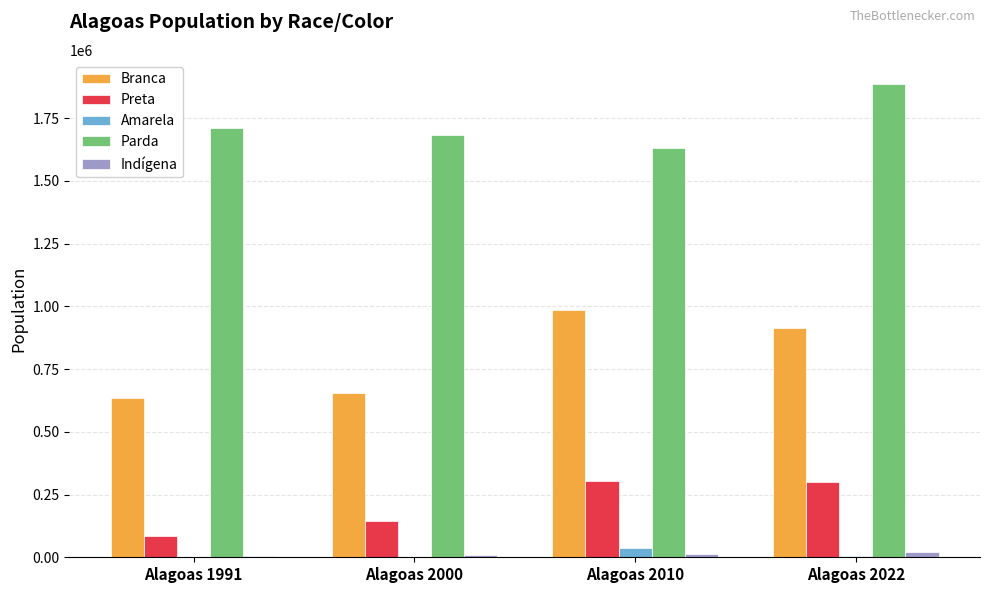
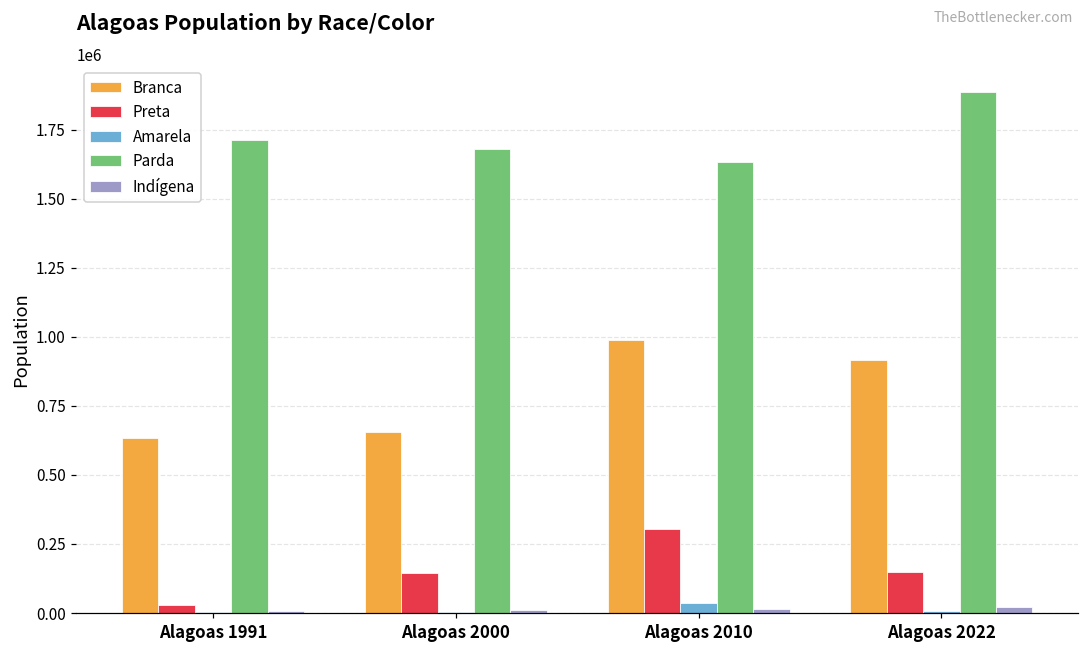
Preta, Alagoas 1991: 90000 -> 30000
Preta, Alagoas 2022: 300000 -> 150000
